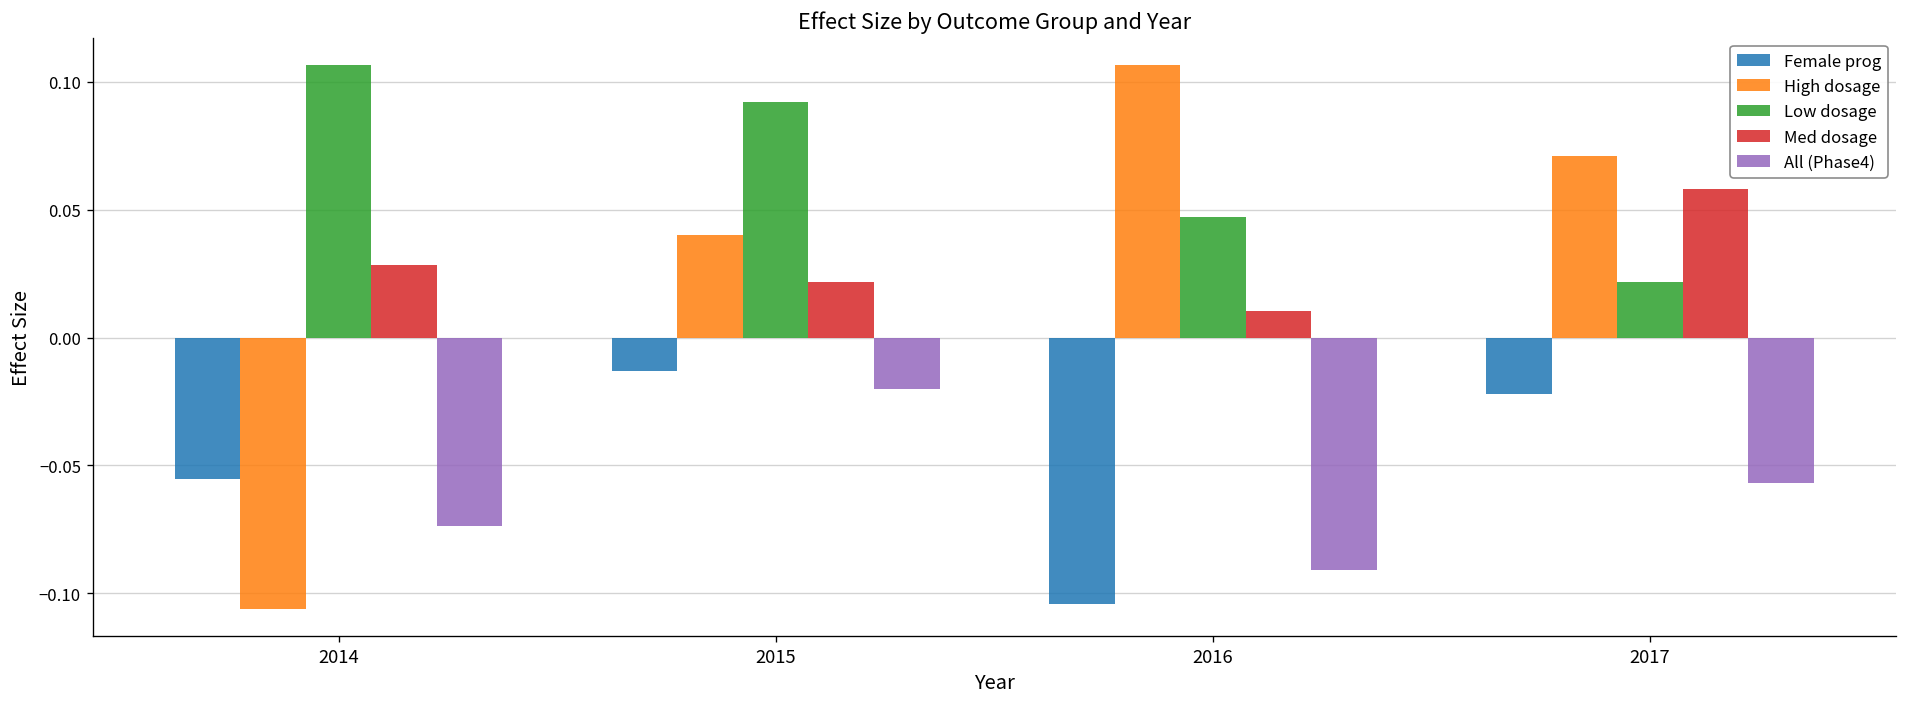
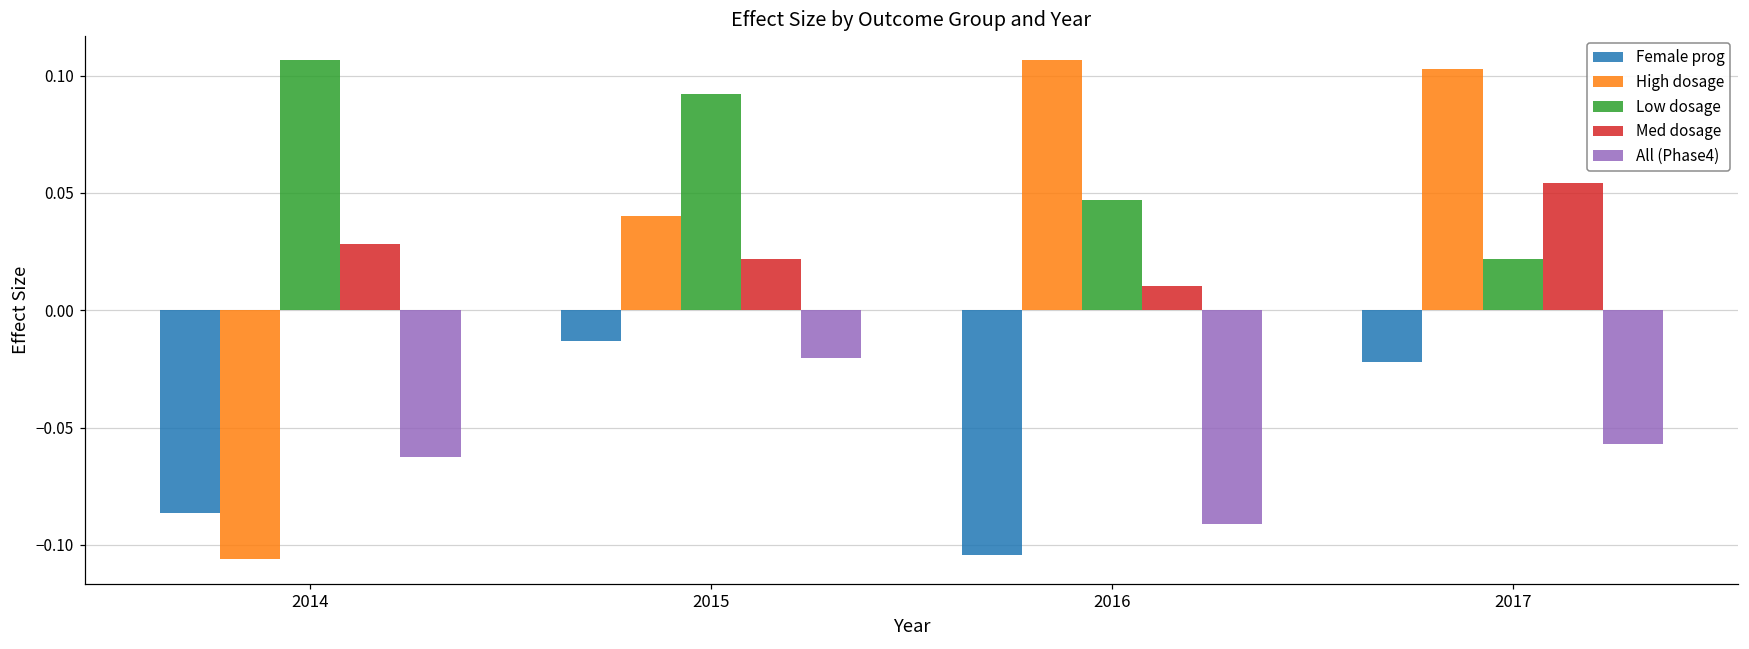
Female prog, 2014: -0.055 -> -0.086
All (Phase4), 2014: -0.073 -> -0.062
High dosage, 2017: 0.071 -> 0.103
Med dosage, 2017: 0.058 -> 0.054
